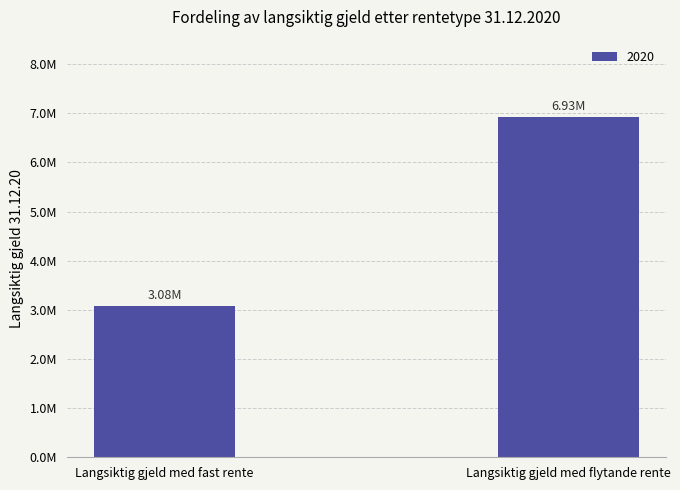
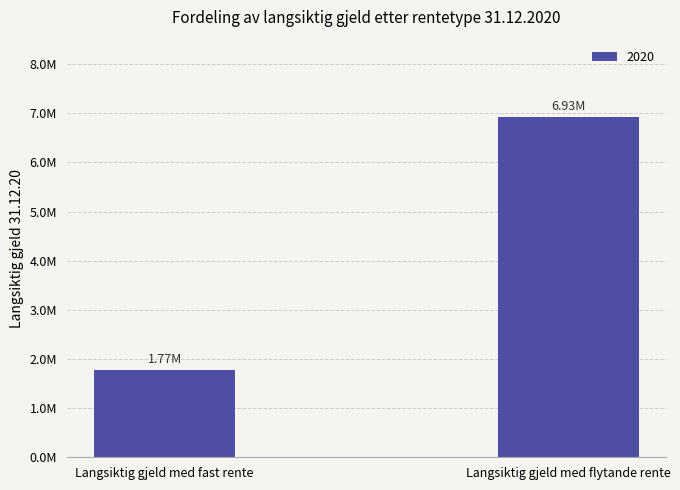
Langsiktig gjeld med fast rente: 3.08M -> 1.77M
